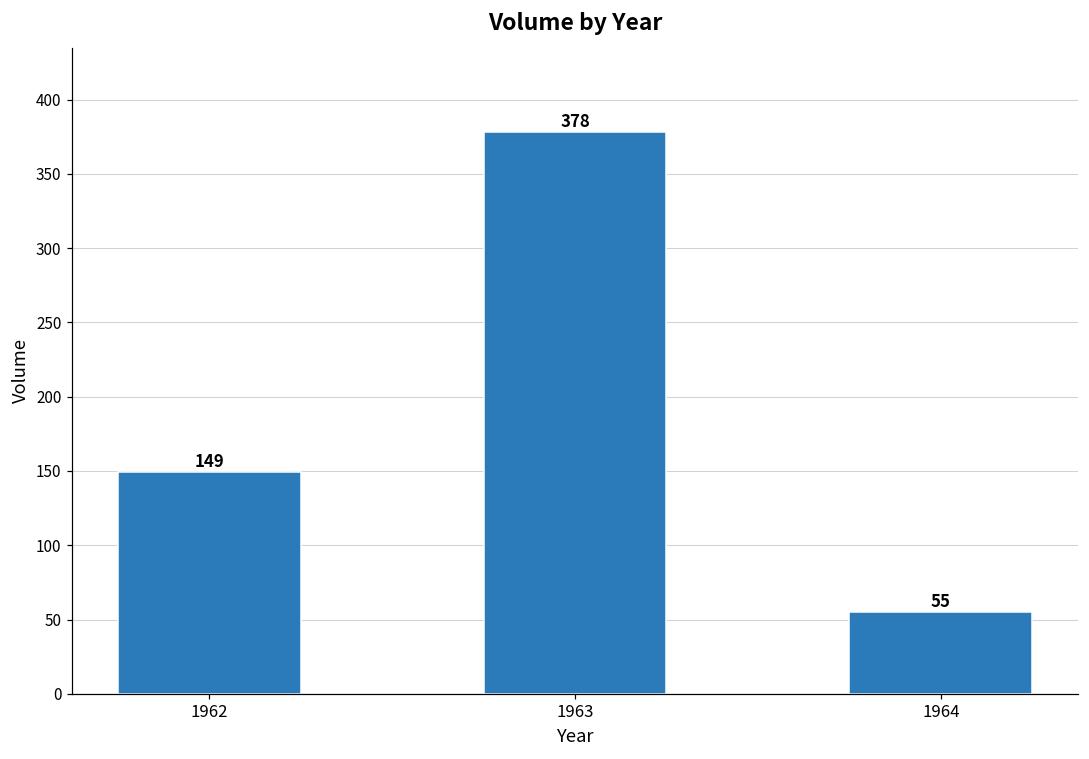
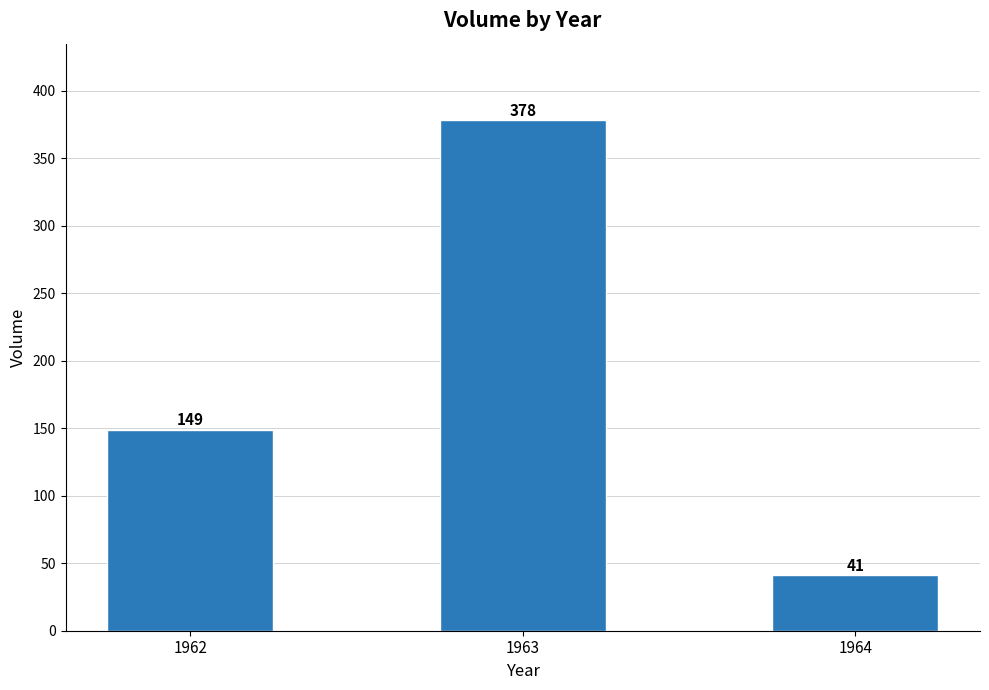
1964: 55 -> 41
